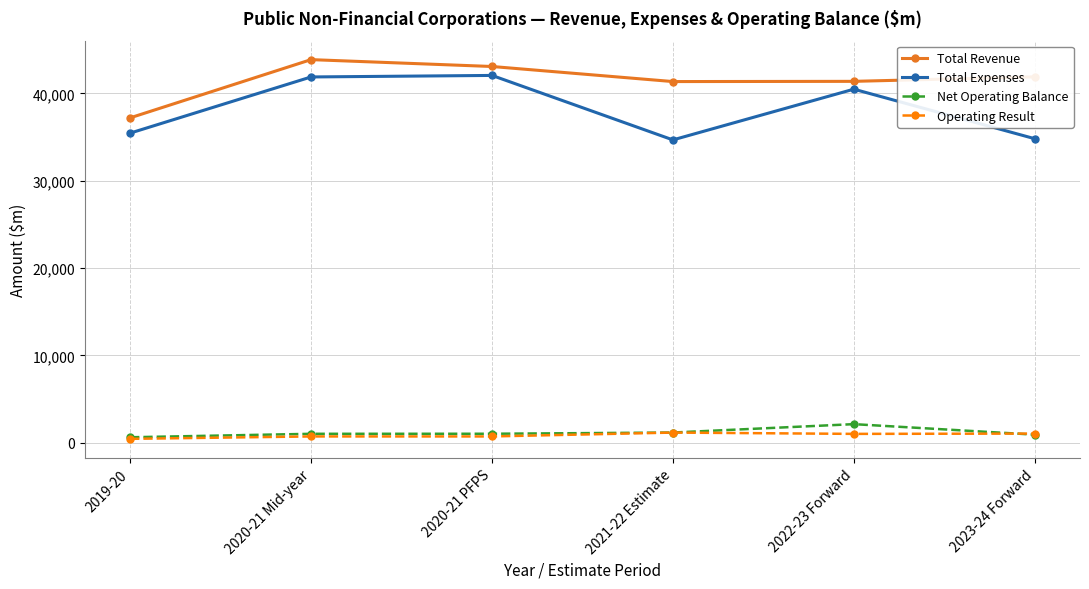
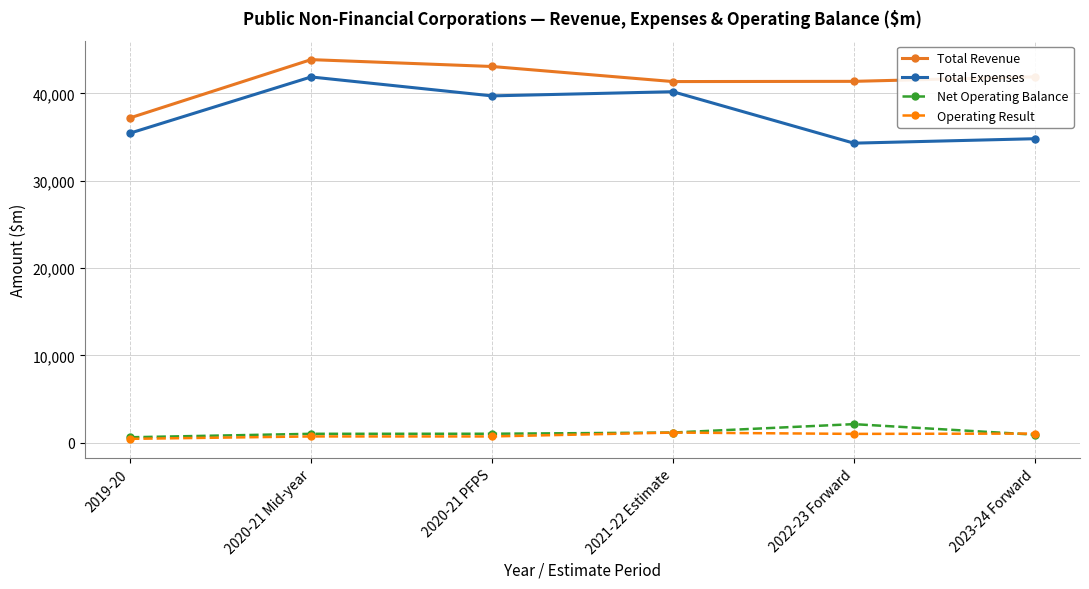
Total Expenses, 2020-21 PFPS: 42,000 -> 40,000
Total Expenses, 2021-22 Estimate: 35,000 -> 40,000
Total Expenses, 2022-23 Forward: 40,000 -> 34,000
